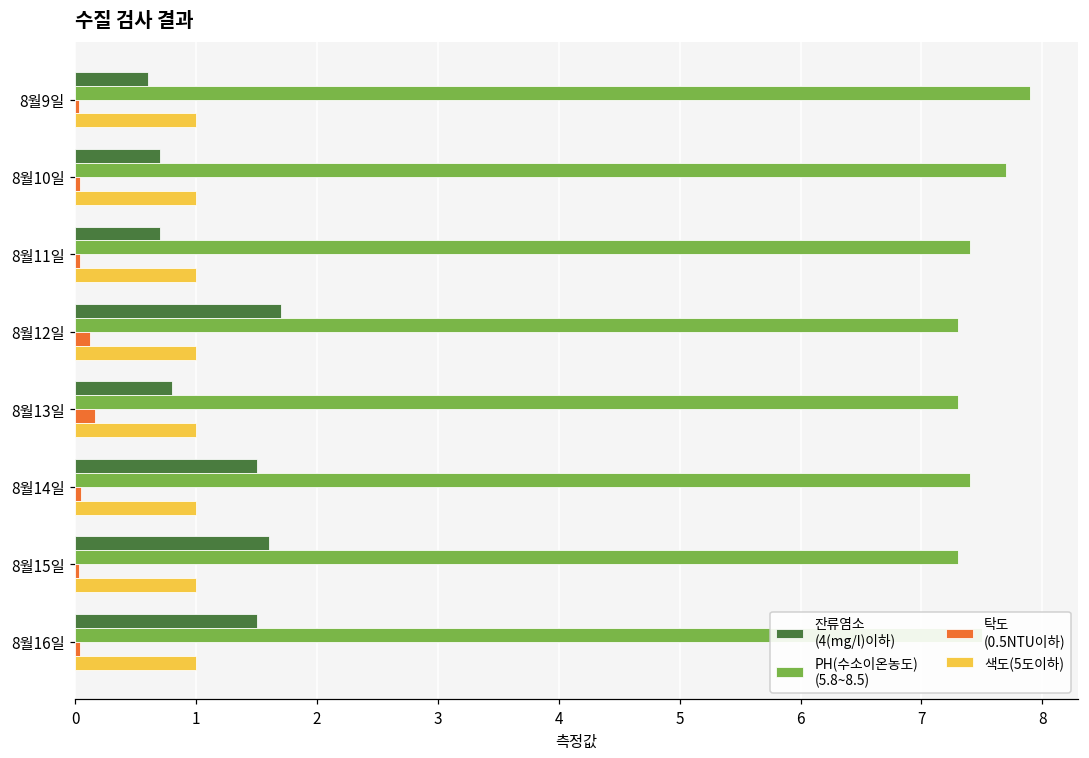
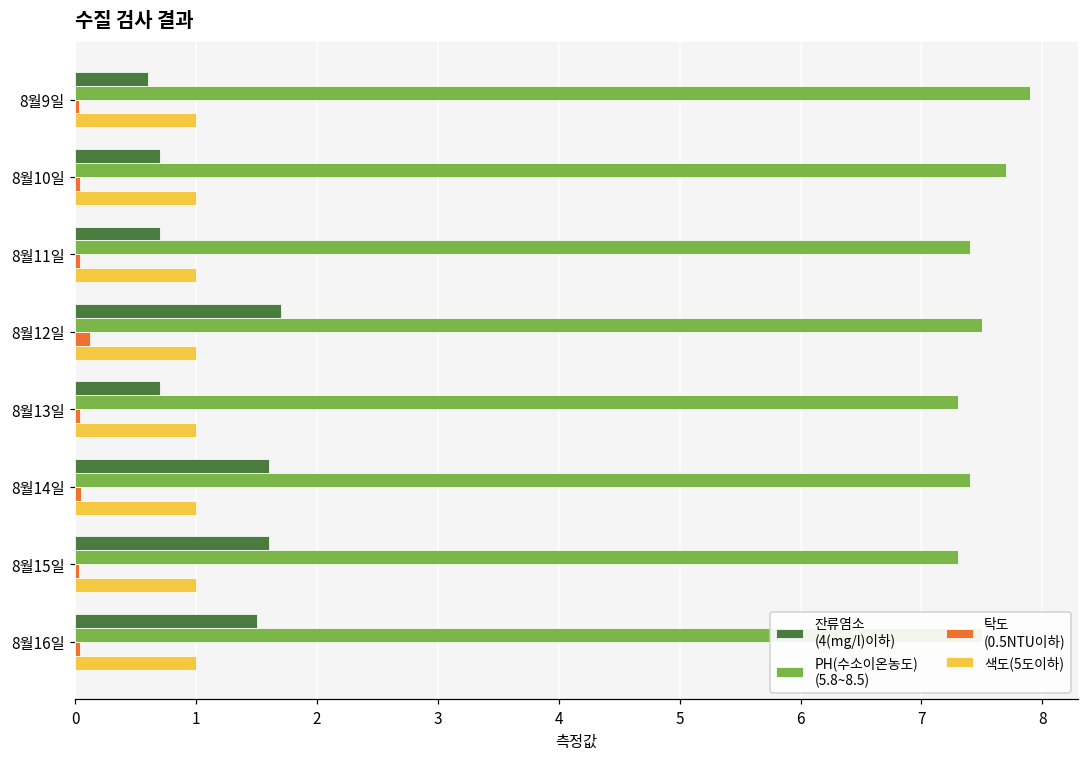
PH(수소이온농도) (5.8~8.5), 8월12일: 7.3 -> 7.5
잔류염소 (4(mg/l)이하), 8월13일: 0.8 -> 0.7
탁도 (0.5NTU이하), 8월13일: 0.16 -> 0.04
잔류염소 (4(mg/l)이하), 8월14일: 1.5 -> 1.6
